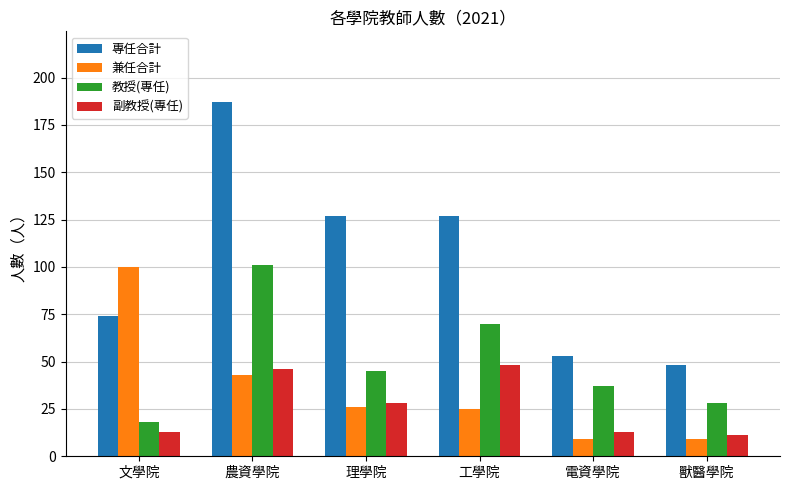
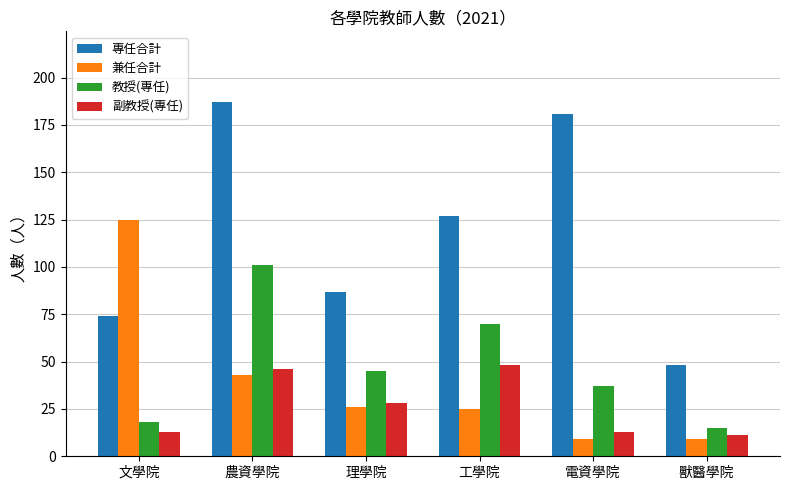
兼任合計, 文學院: 100 -> 125
專任合計, 理學院: 127 -> 87
專任合計, 電資學院: 53 -> 181
教授(專任), 獸醫學院: 28 -> 15
